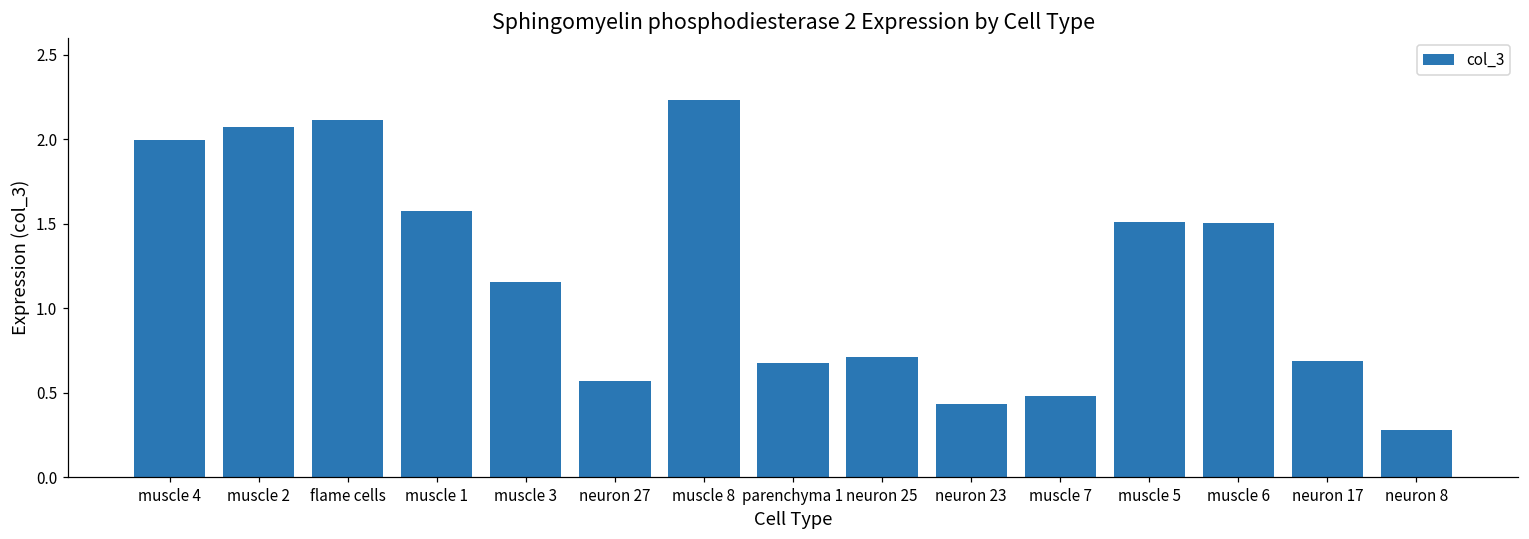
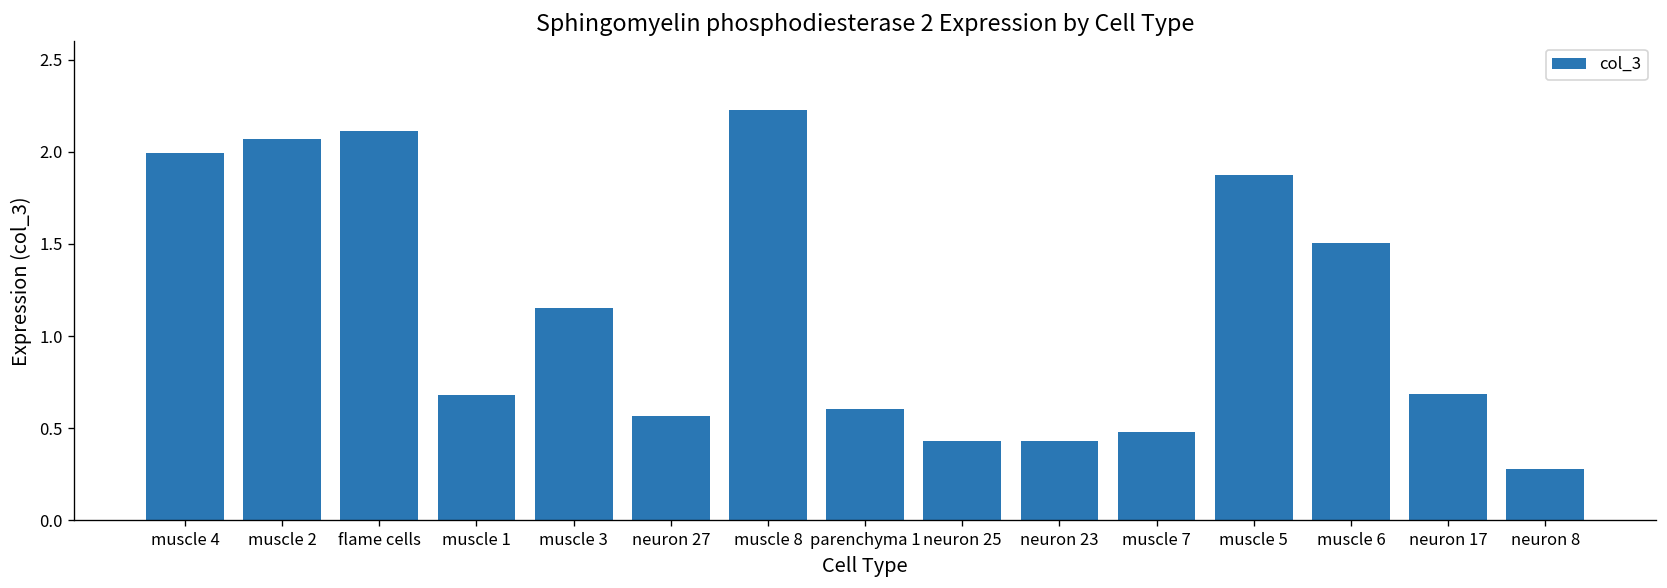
muscle 1: 1.57 -> 0.68
parenchyma 1: 0.68 -> 0.60
neuron 25: 0.71 -> 0.43
muscle 5: 1.51 -> 1.87
